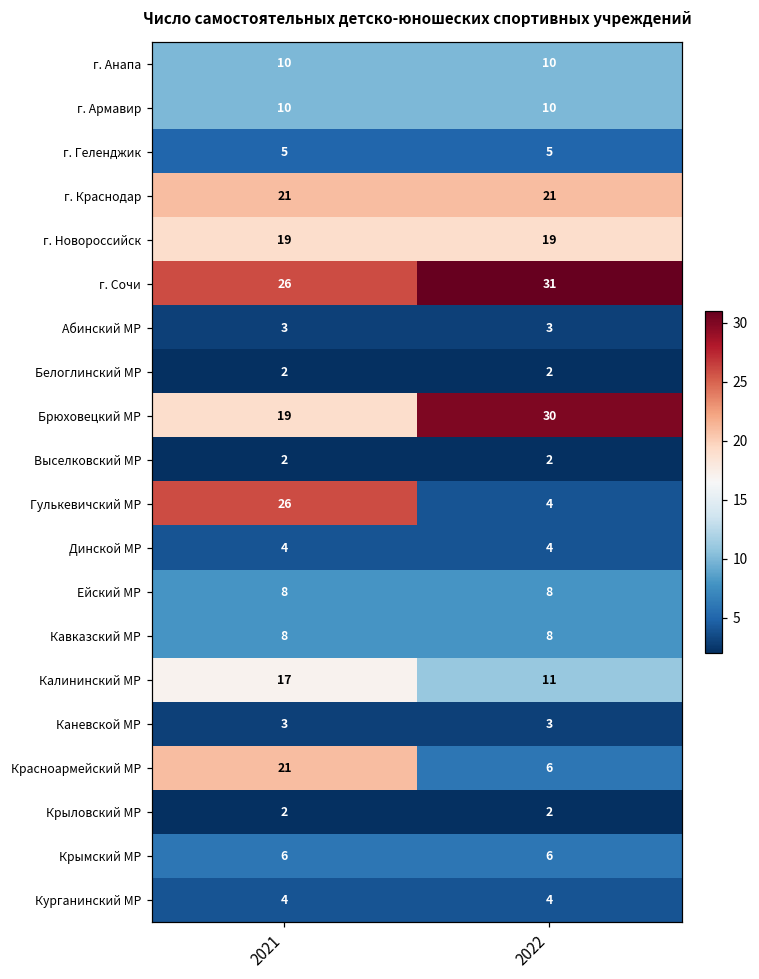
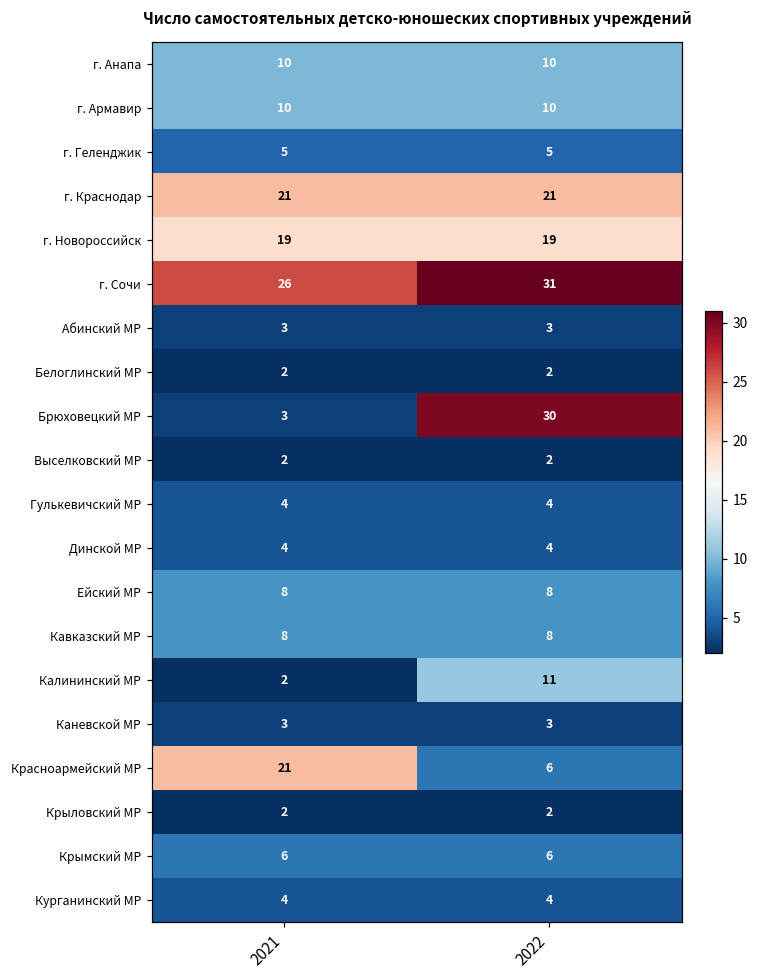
Брюховецкий МР, 2021: 19 -> 3
Гулькевичский МР, 2021: 26 -> 4
Калининский МР, 2021: 17 -> 2
